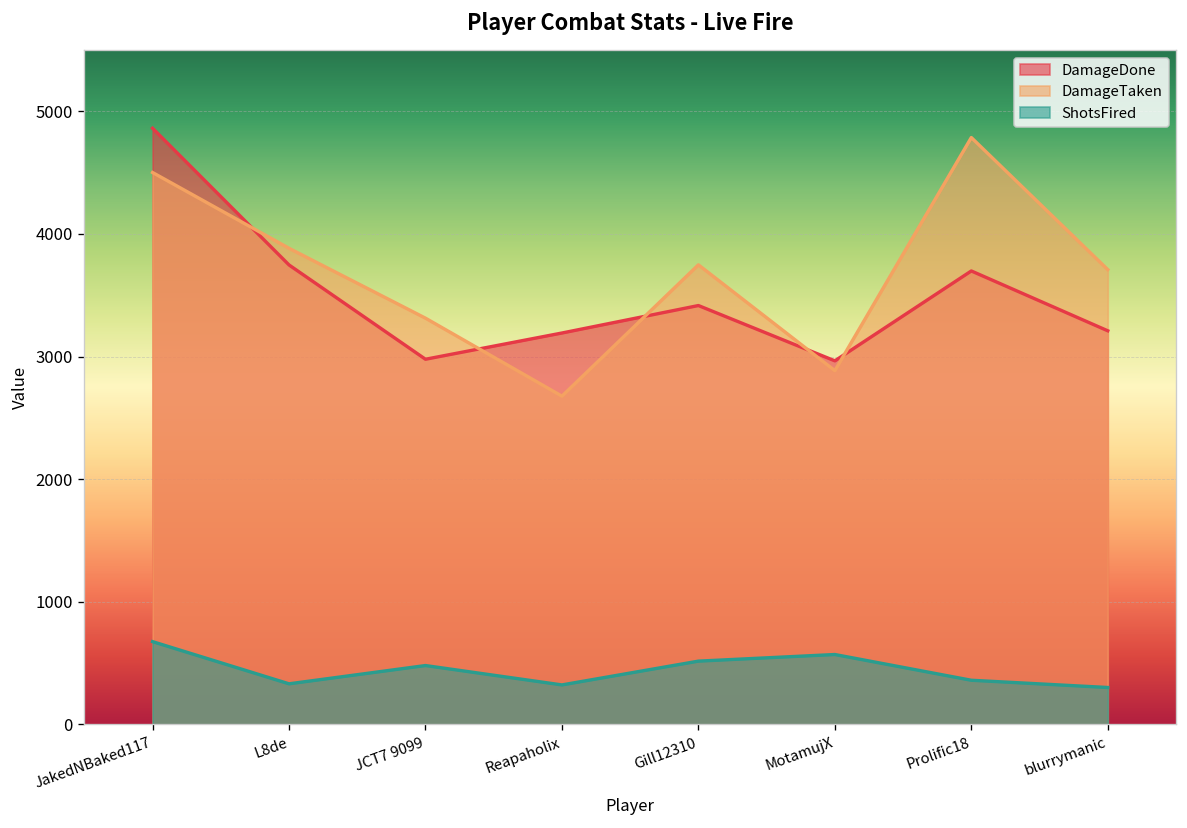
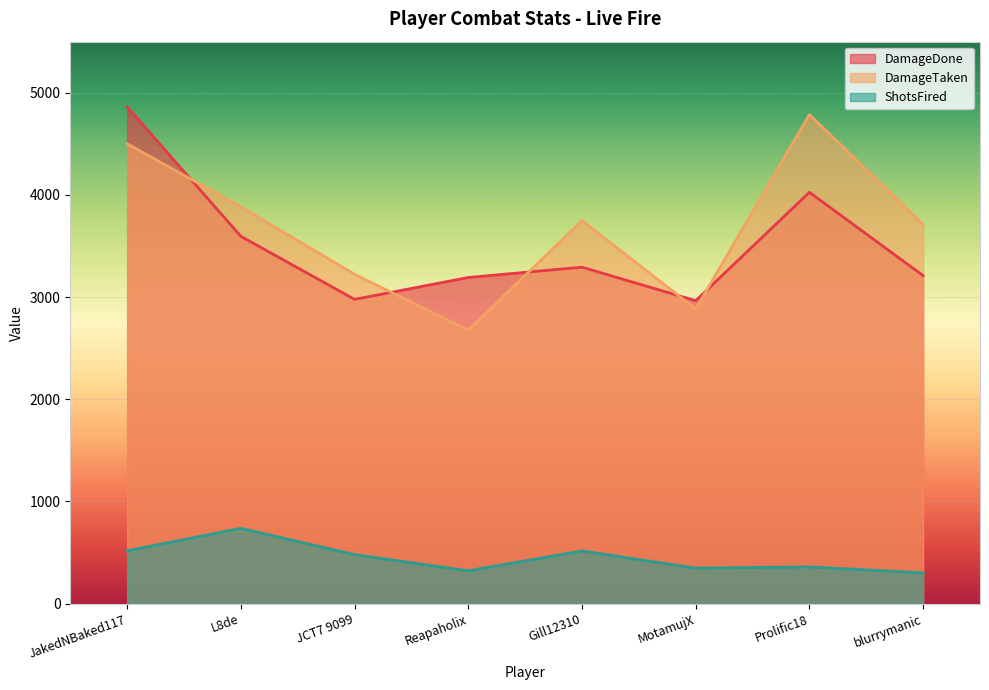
ShotsFired, JakedNBaked117: 680 -> 520
DamageDone, L8de: 3750 -> 3600
ShotsFired, L8de: 330 -> 740
DamageTaken, JCT7 9099: 3310 -> 3220
DamageDone, Gill12310: 3420 -> 3290
ShotsFired, MotamujX: 570 -> 350
DamageDone, Prolific18: 3700 -> 4030
